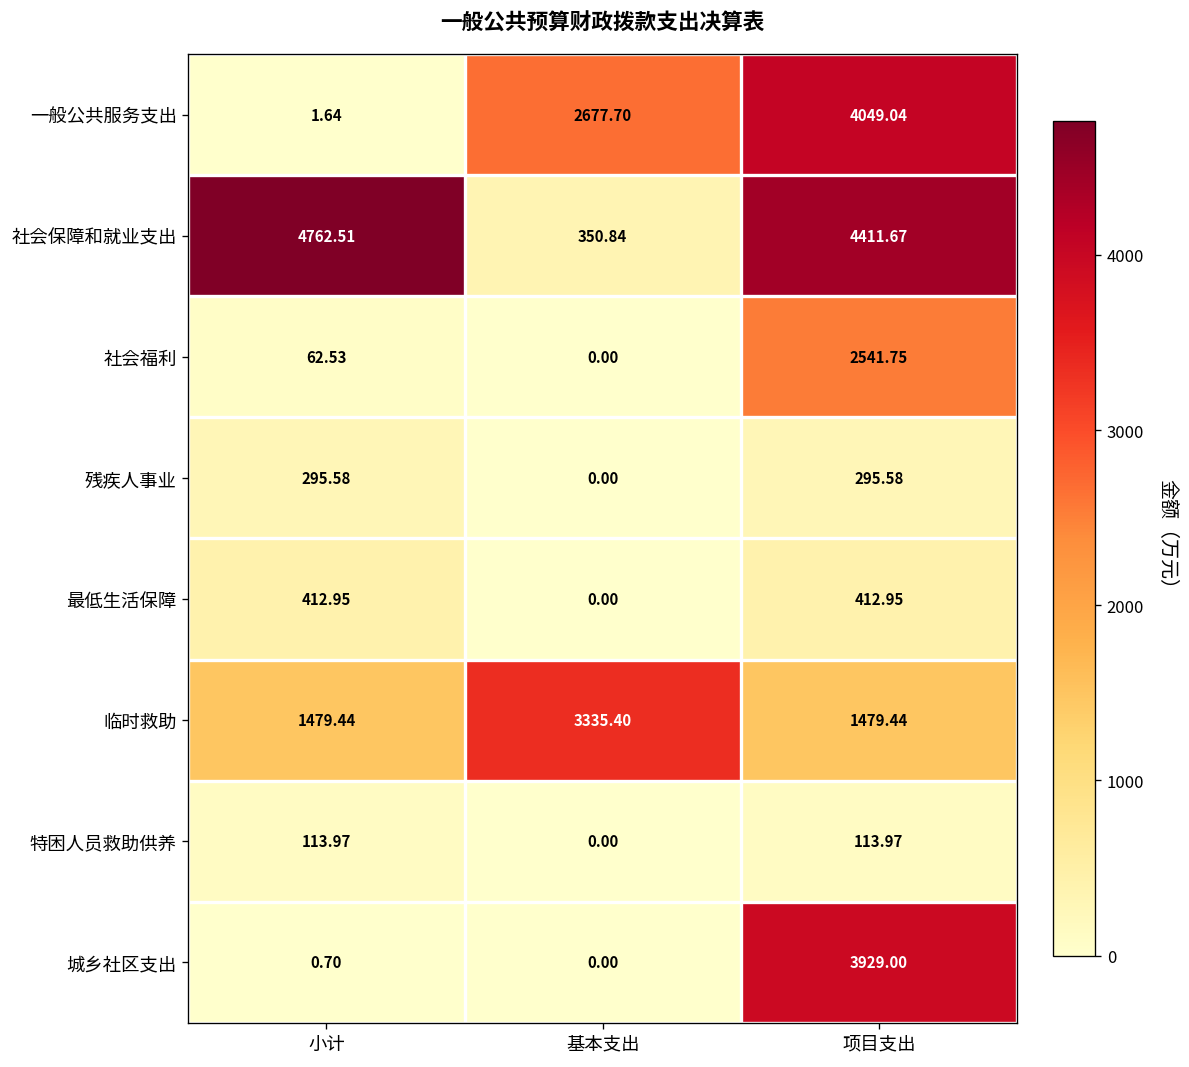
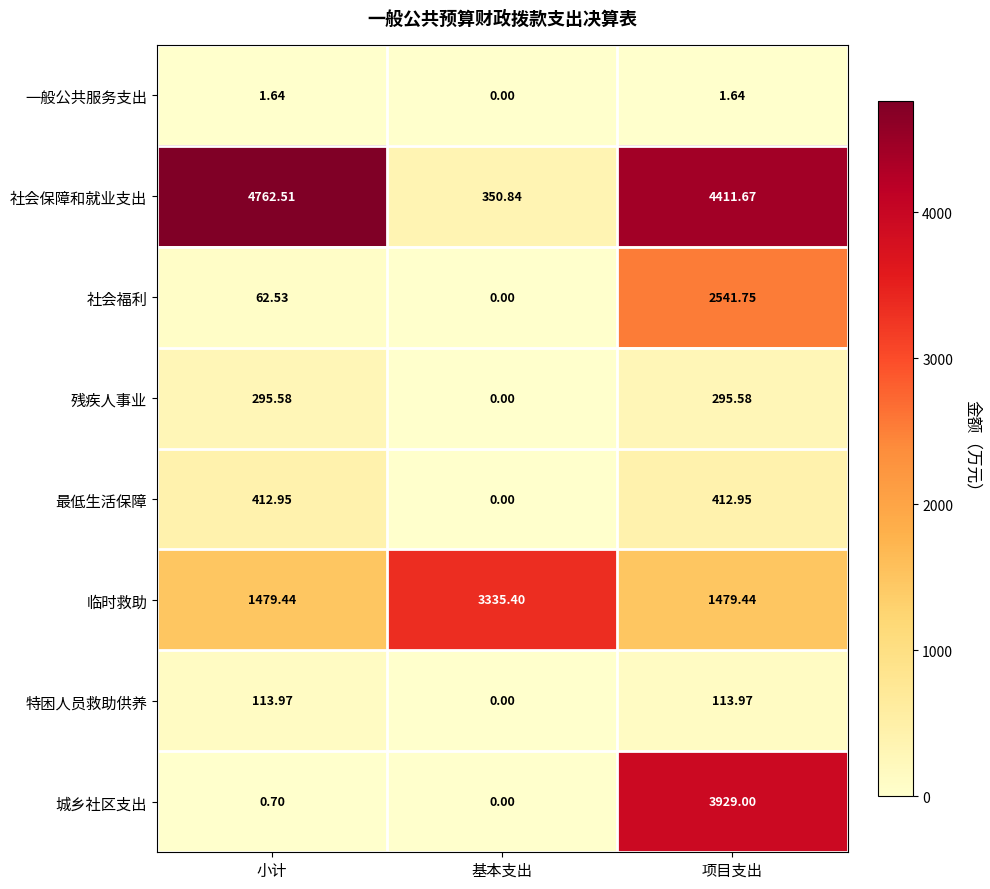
一般公共服务支出, 基本支出: 2677.70 -> 0.00
一般公共服务支出, 项目支出: 4049.04 -> 1.64
